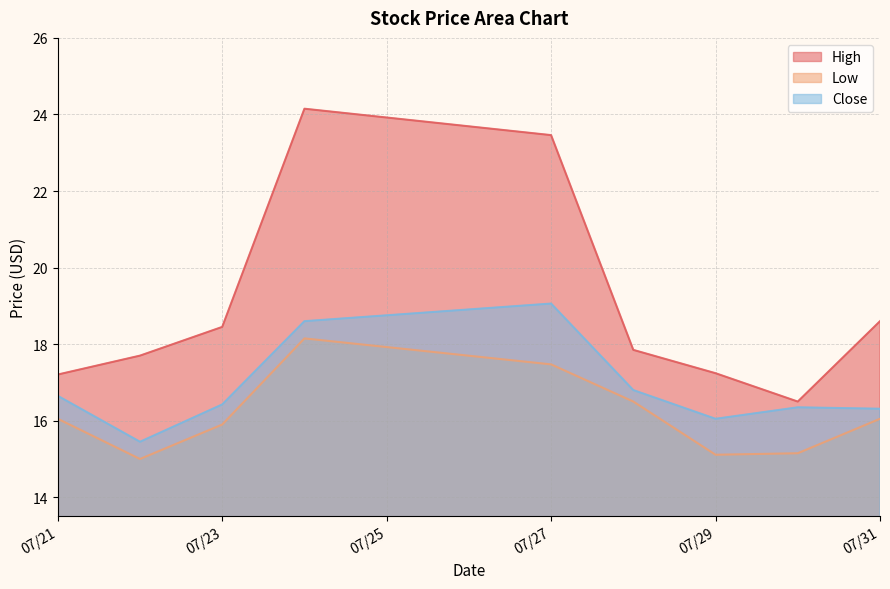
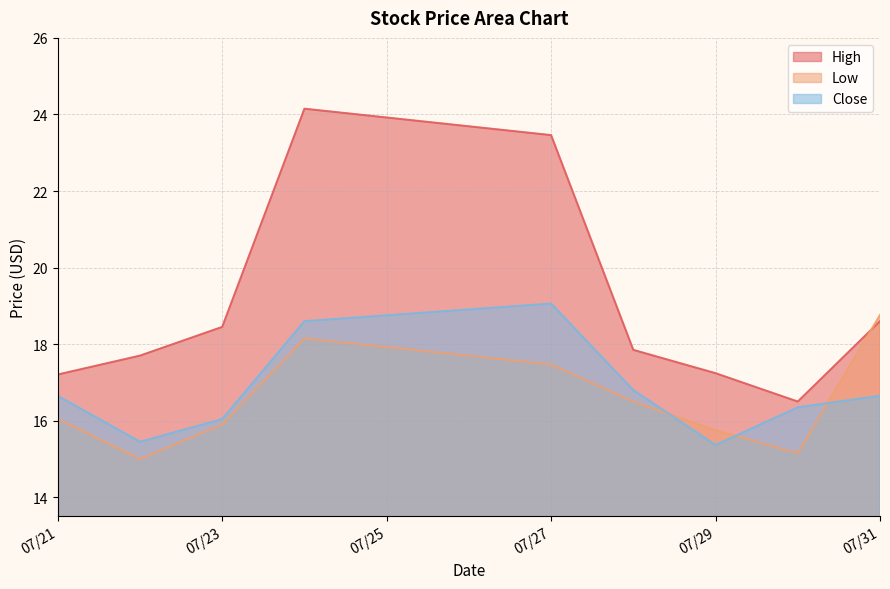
Close, 07/23: 16.4 -> 16.0
Low, 07/29: 15.1 -> 15.7
Close, 07/29: 16.0 -> 15.4
Low, 07/31: 16.0 -> 18.8
Close, 07/31: 16.3 -> 16.6
